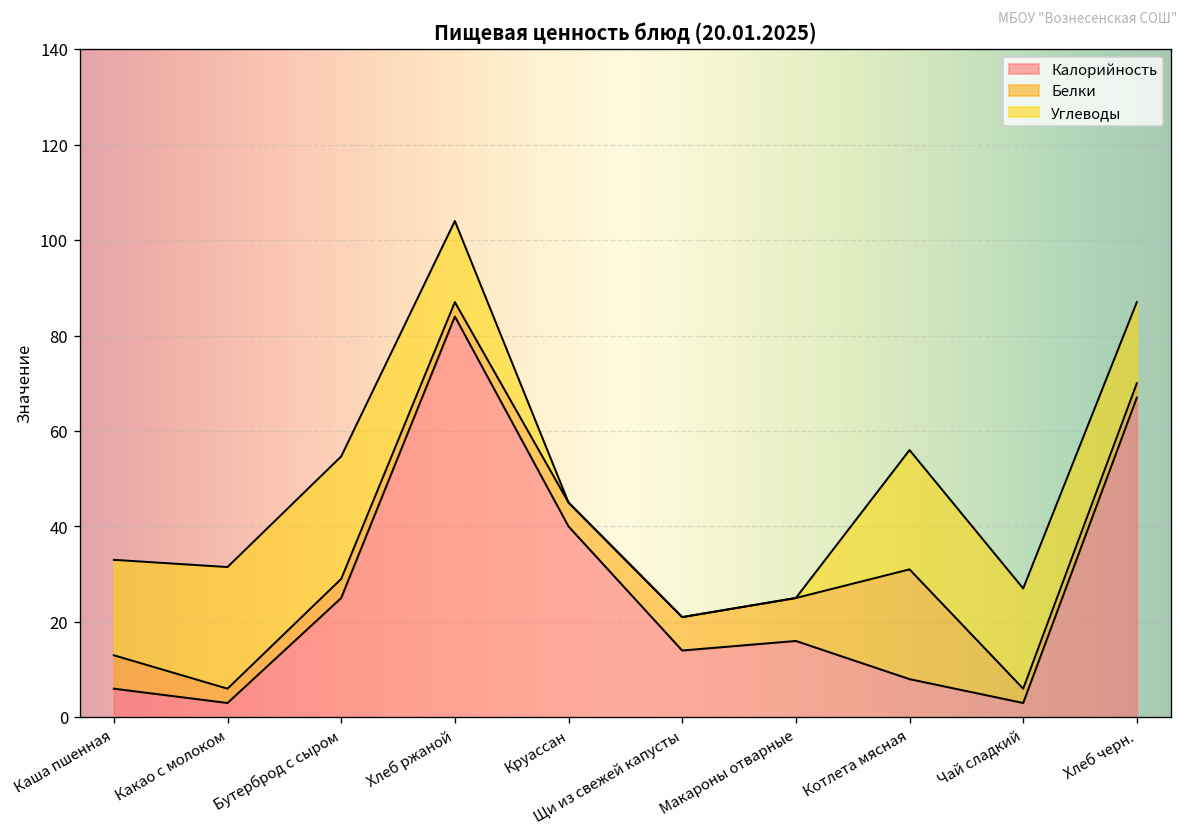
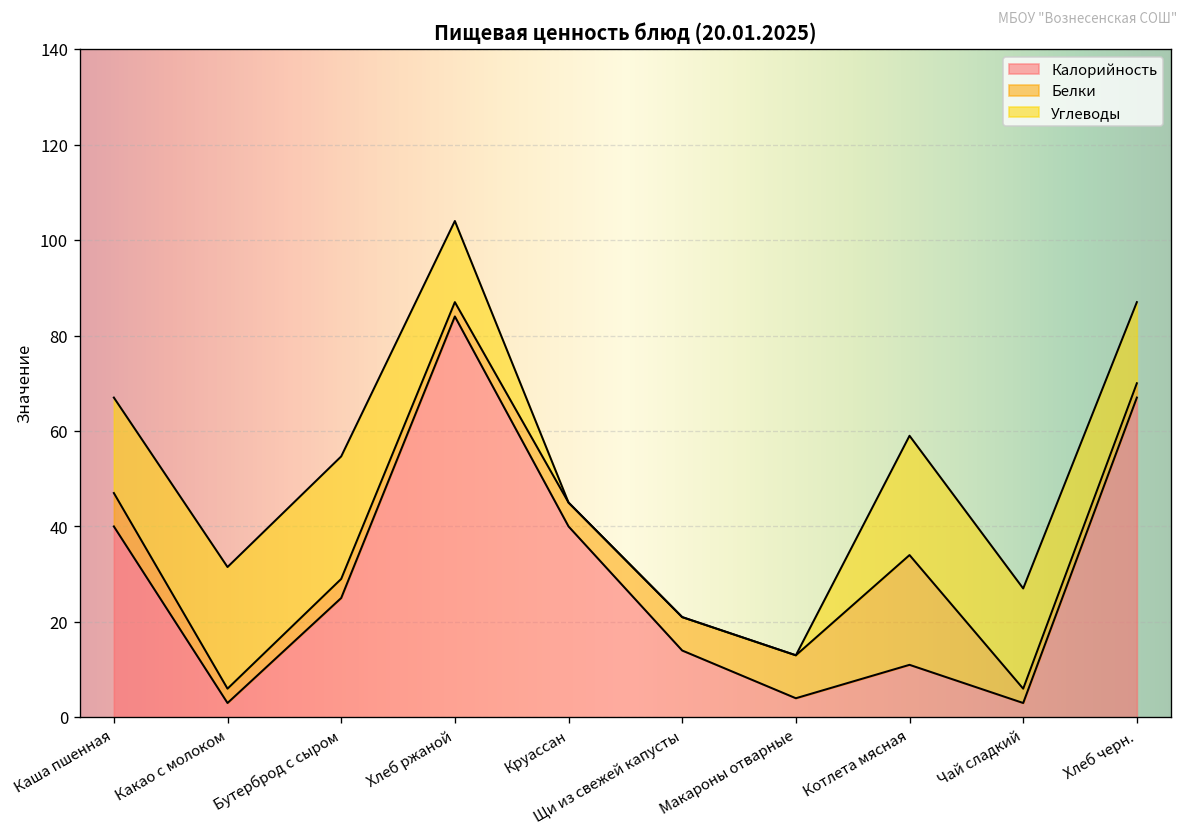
Калорийность, Каша пшенная: 6 -> 40
Калорийность, Макароны отварные: 16 -> 4
Калорийность, Котлета мясная: 8 -> 11
